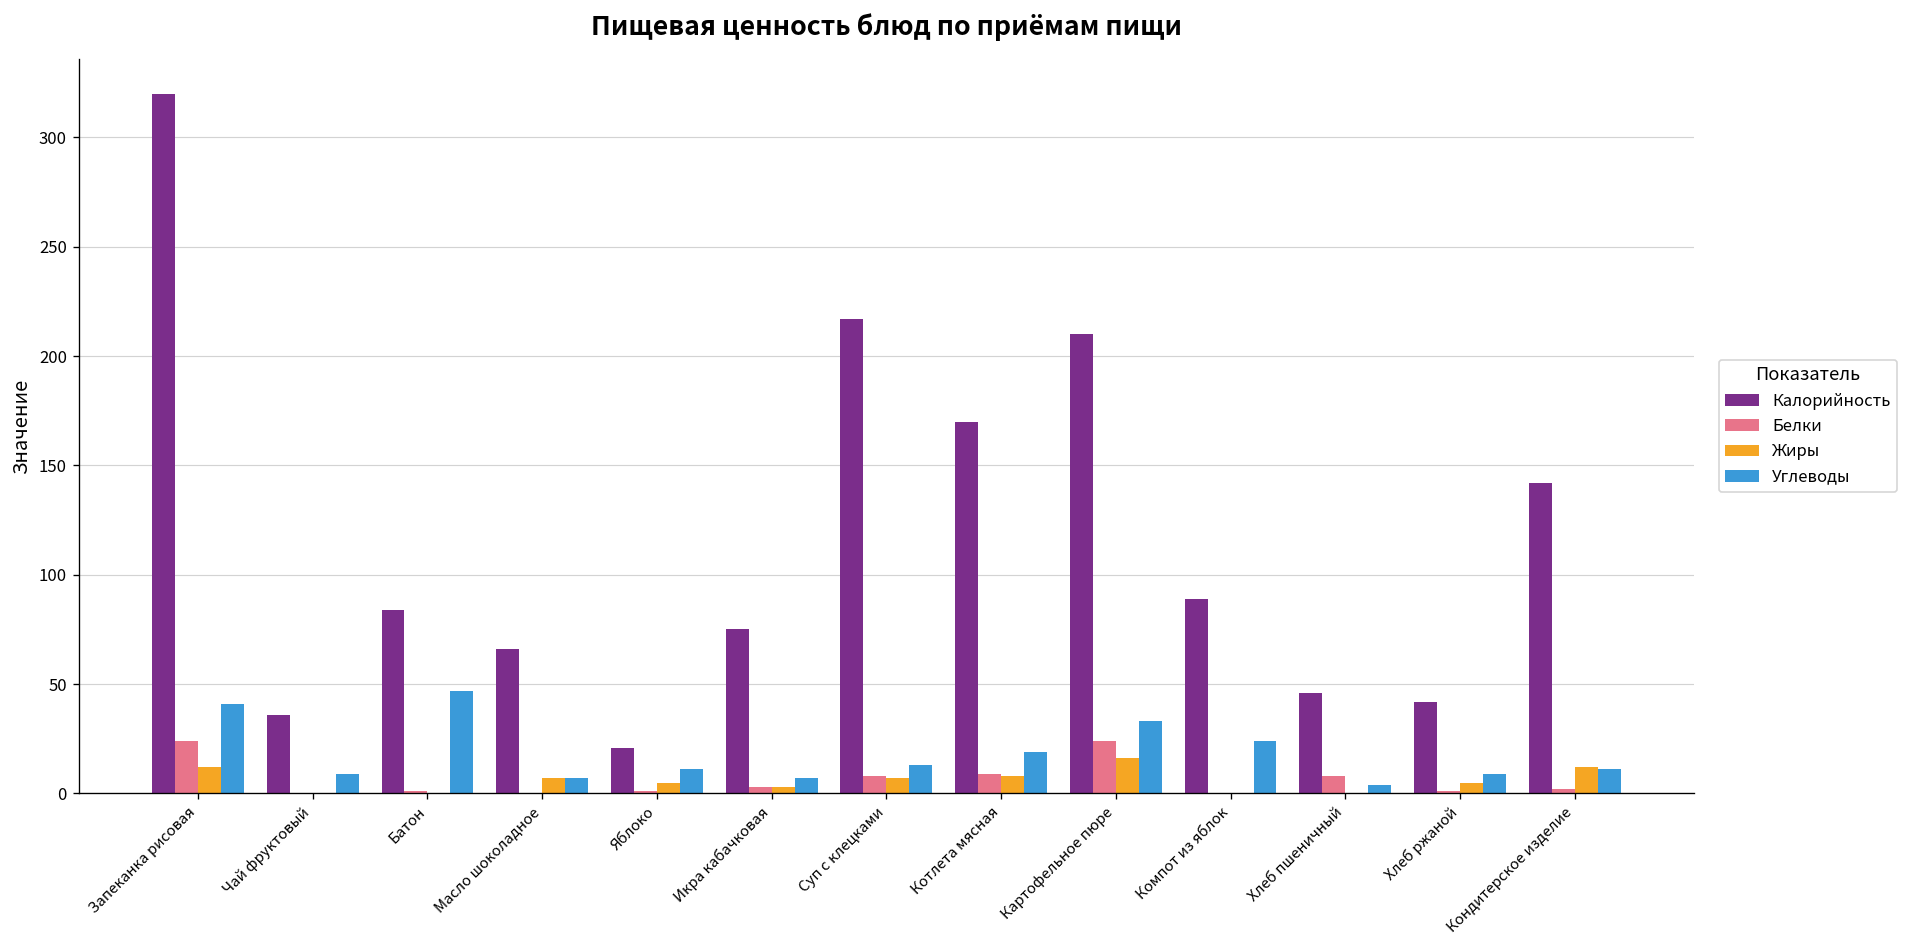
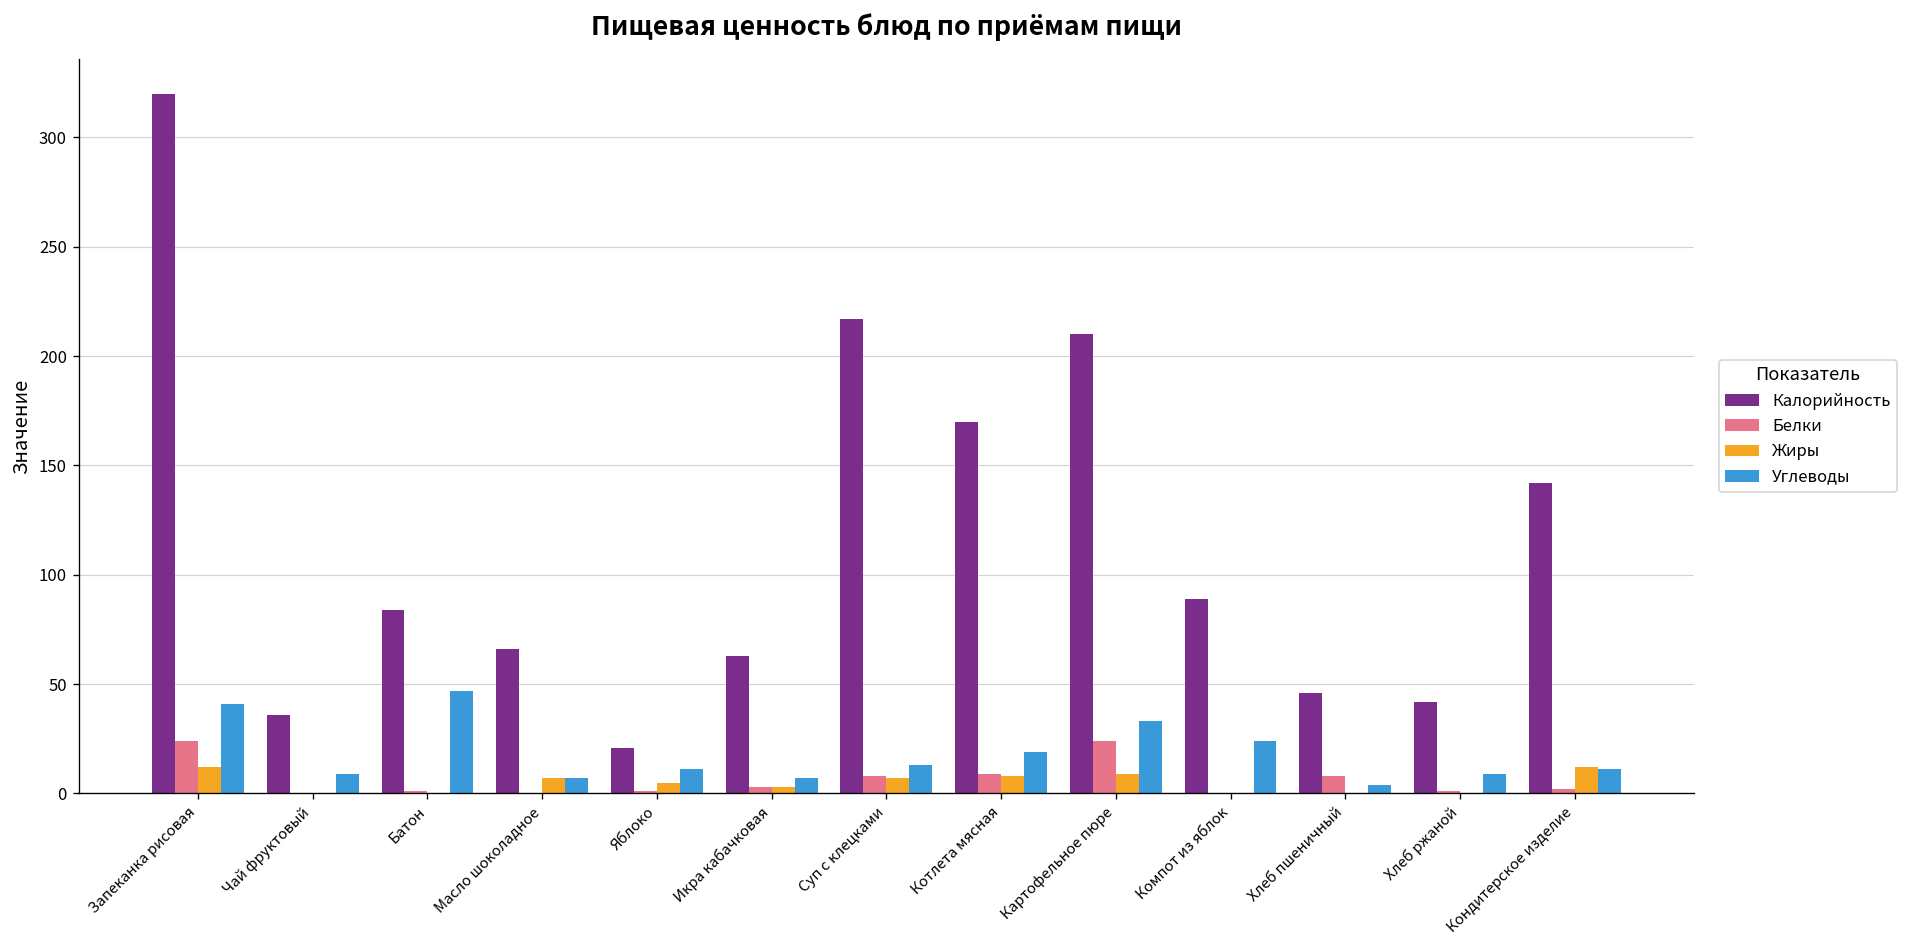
Калорийность, Икра кабачковая: 75 -> 63
Жиры, Картофельное пюре: 16 -> 9
Жиры, Хлеб ржаной: 5 -> 0
